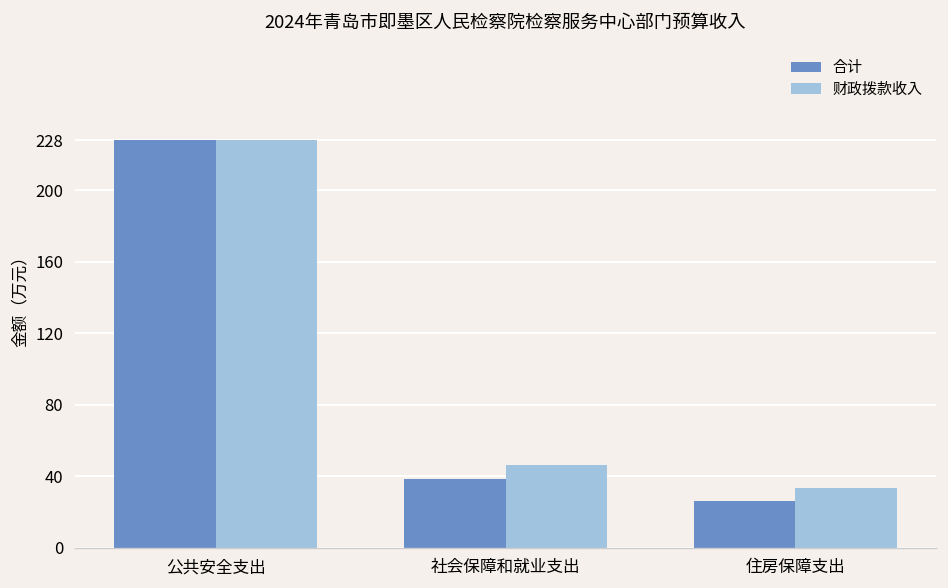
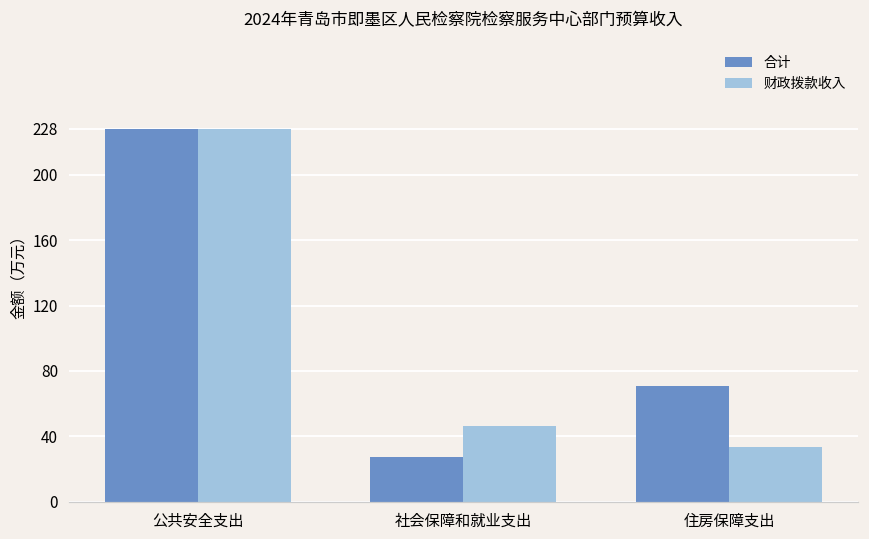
合计, 社会保障和就业支出: 39 -> 28
合计, 住房保障支出: 26 -> 71
